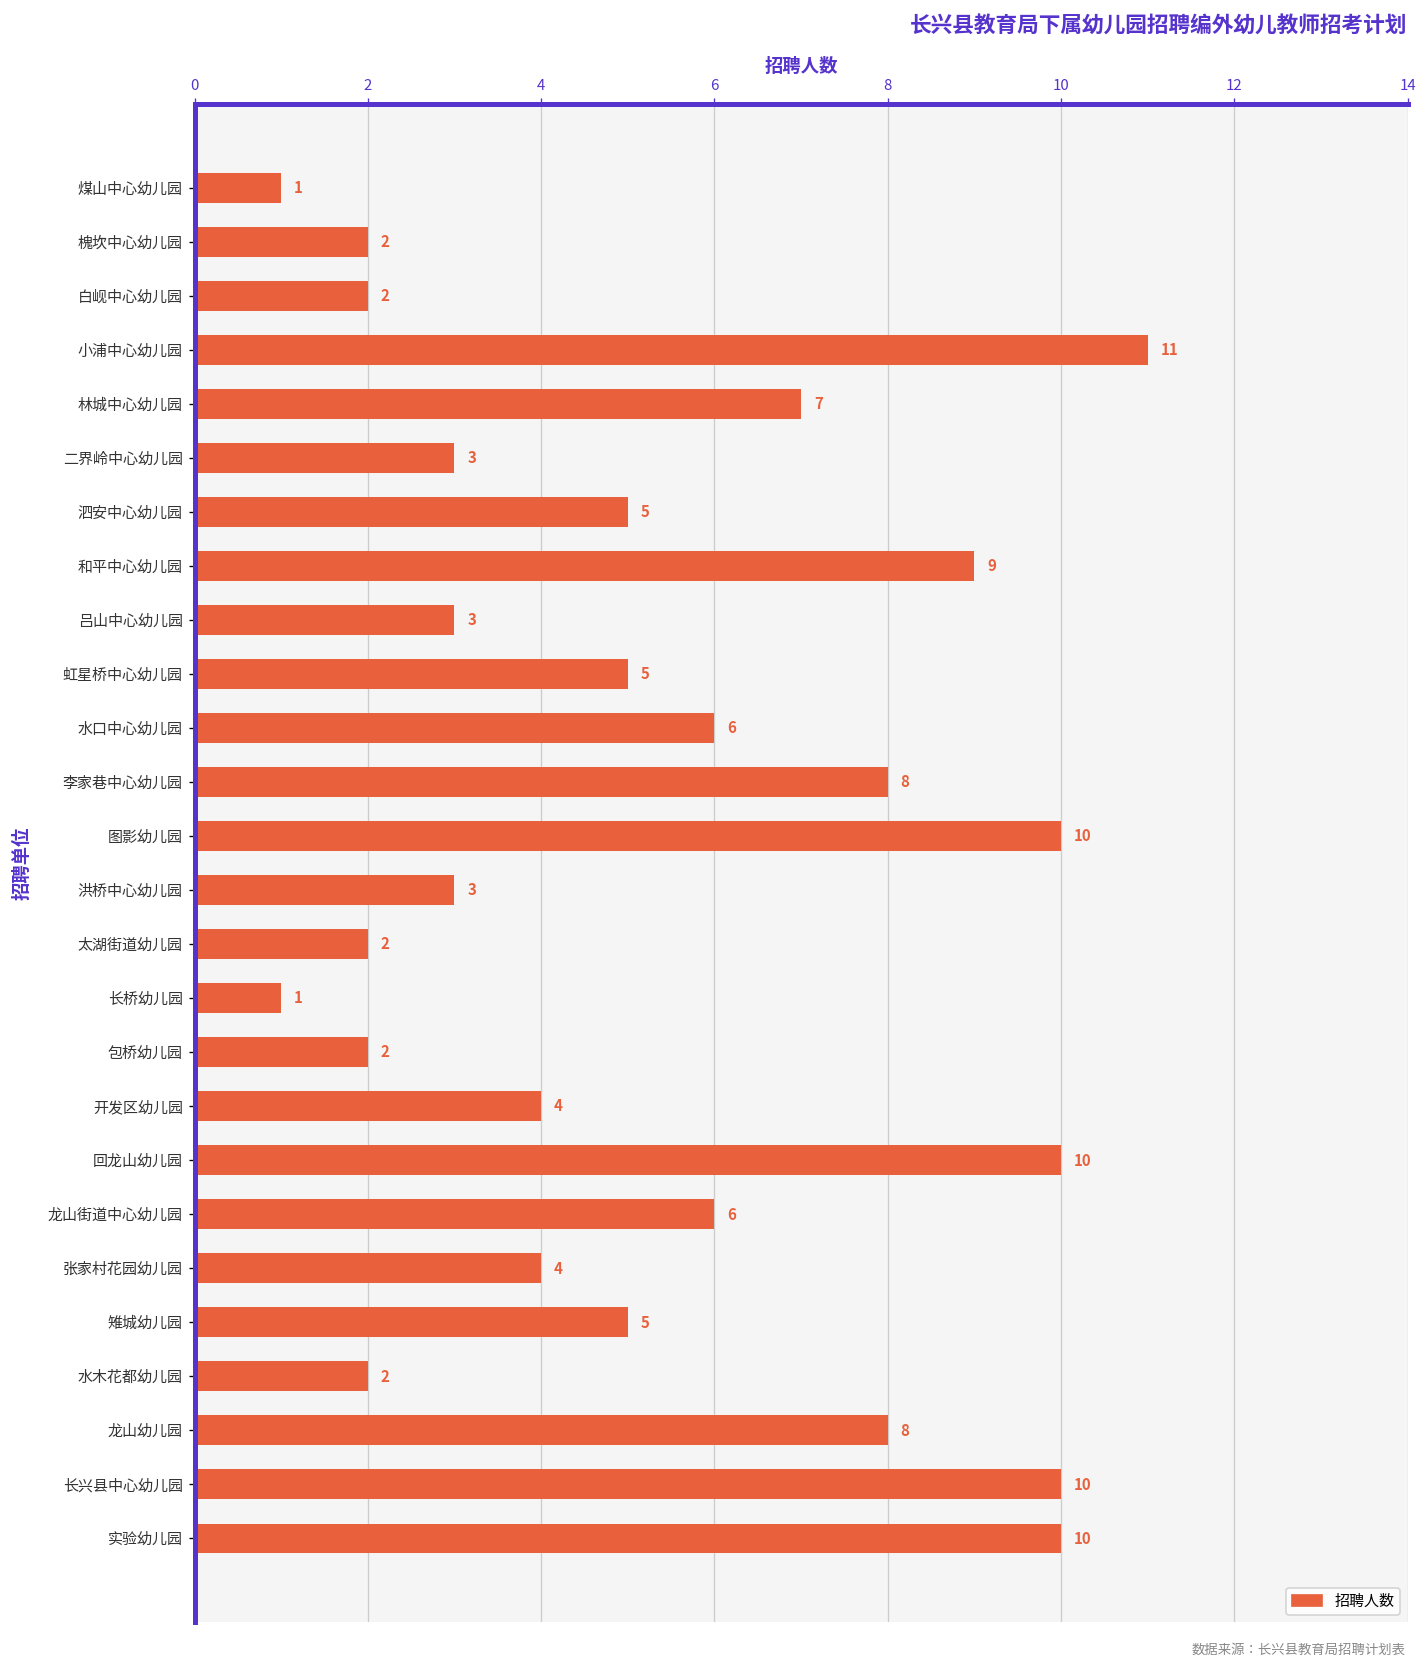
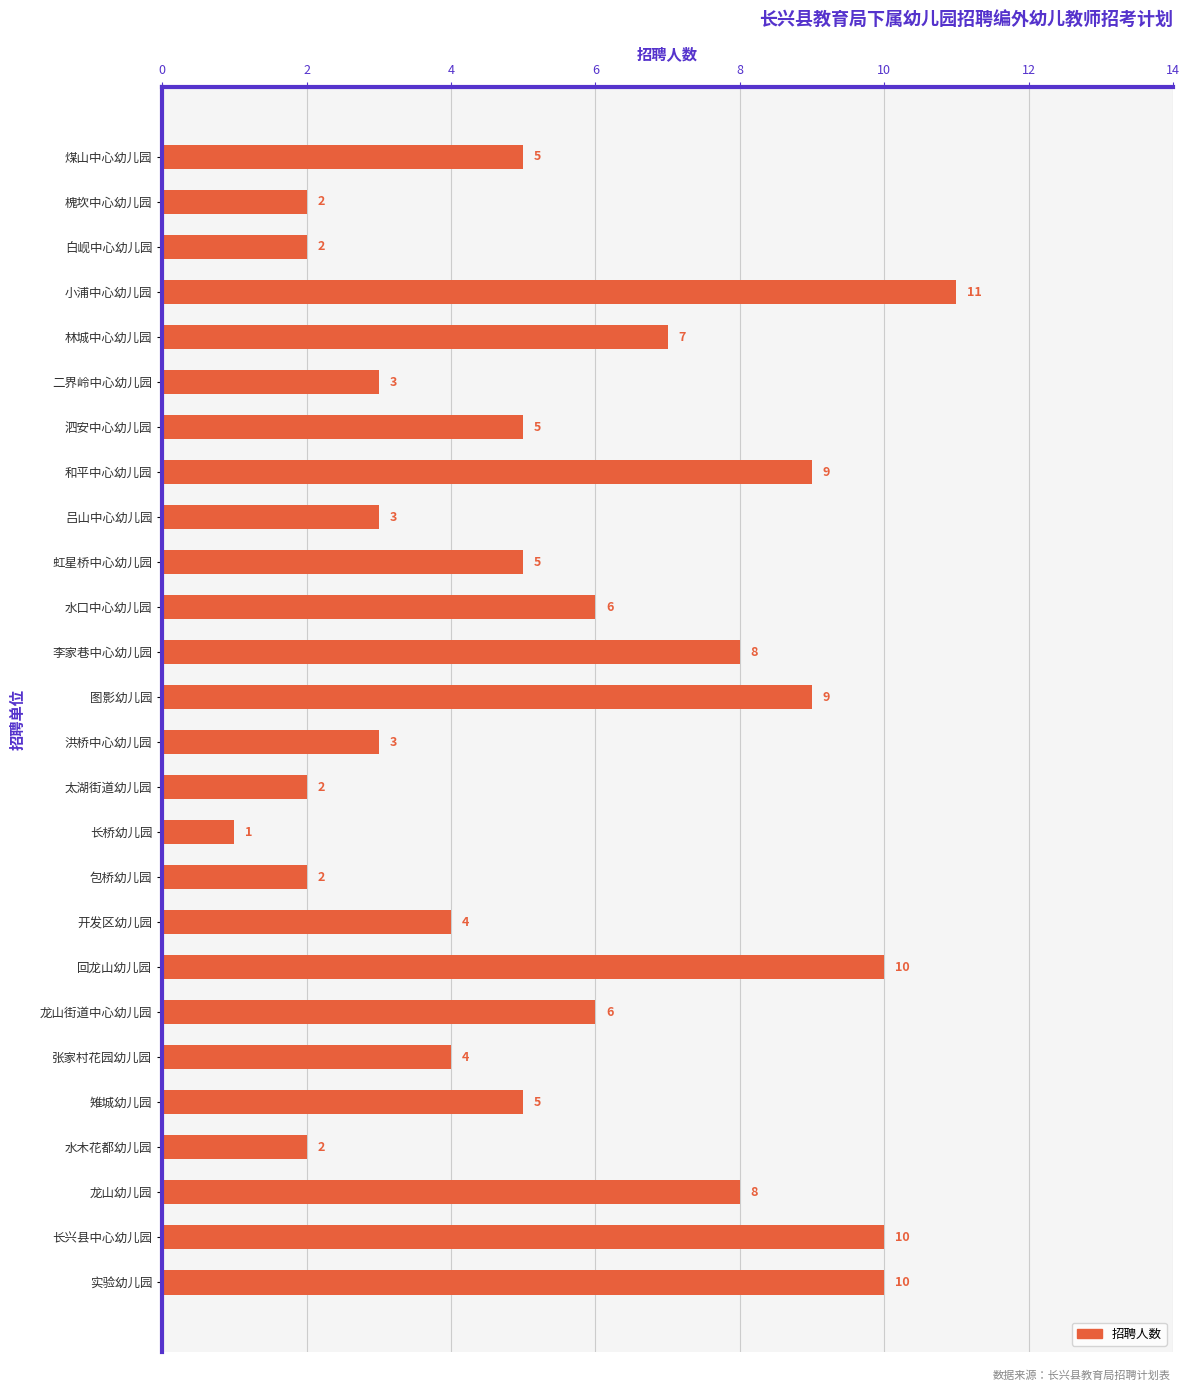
煤山中心幼儿园: 1 -> 5
图影幼儿园: 10 -> 9
